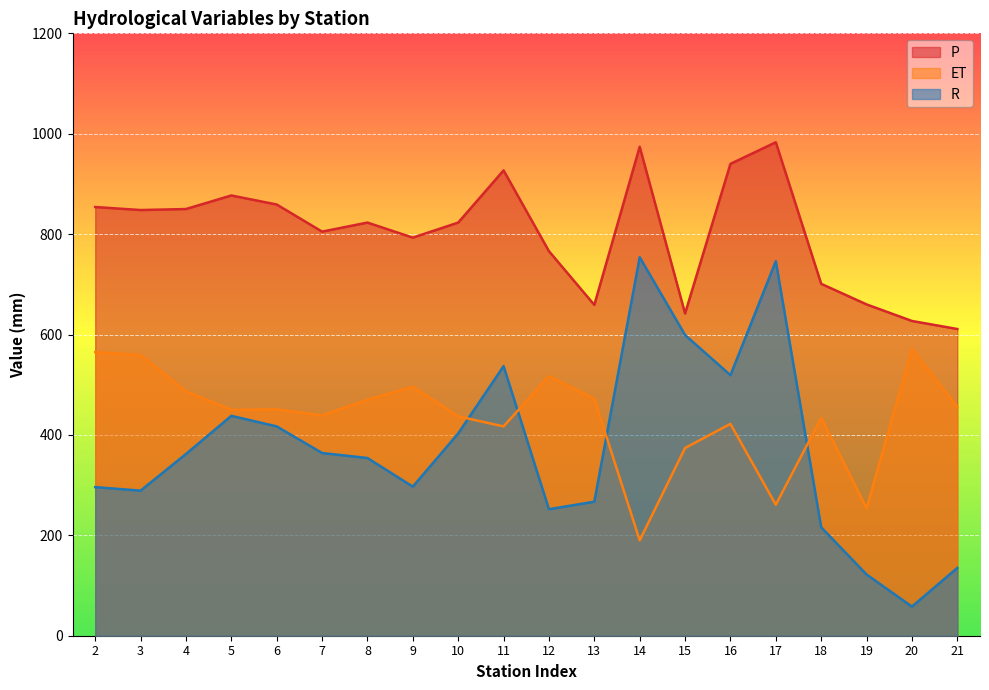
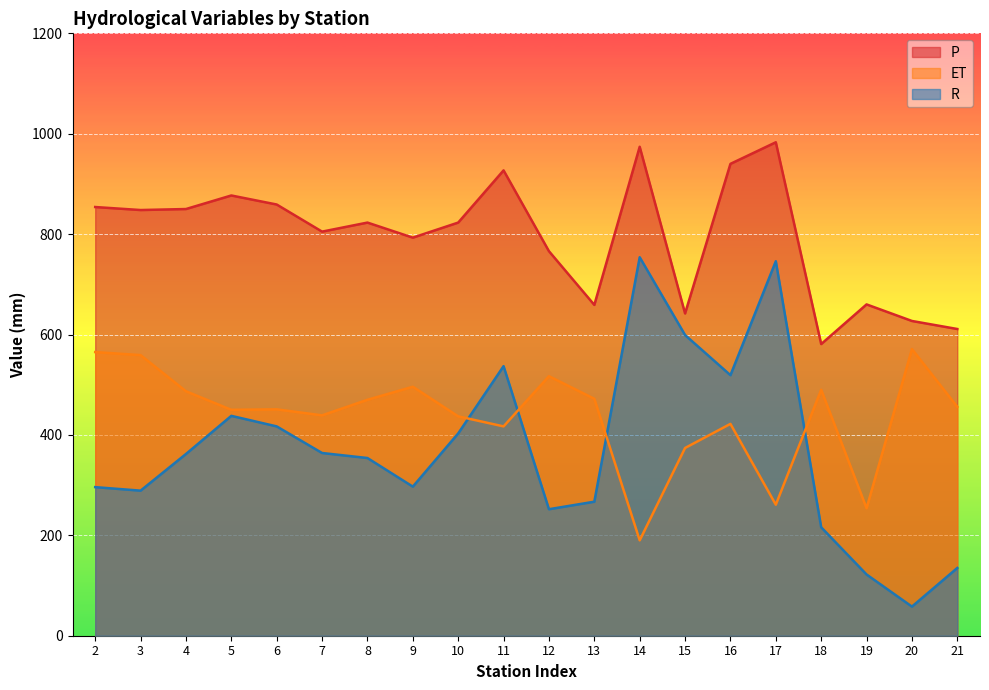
P, 18: 700 -> 580
ET, 18: 430 -> 490
